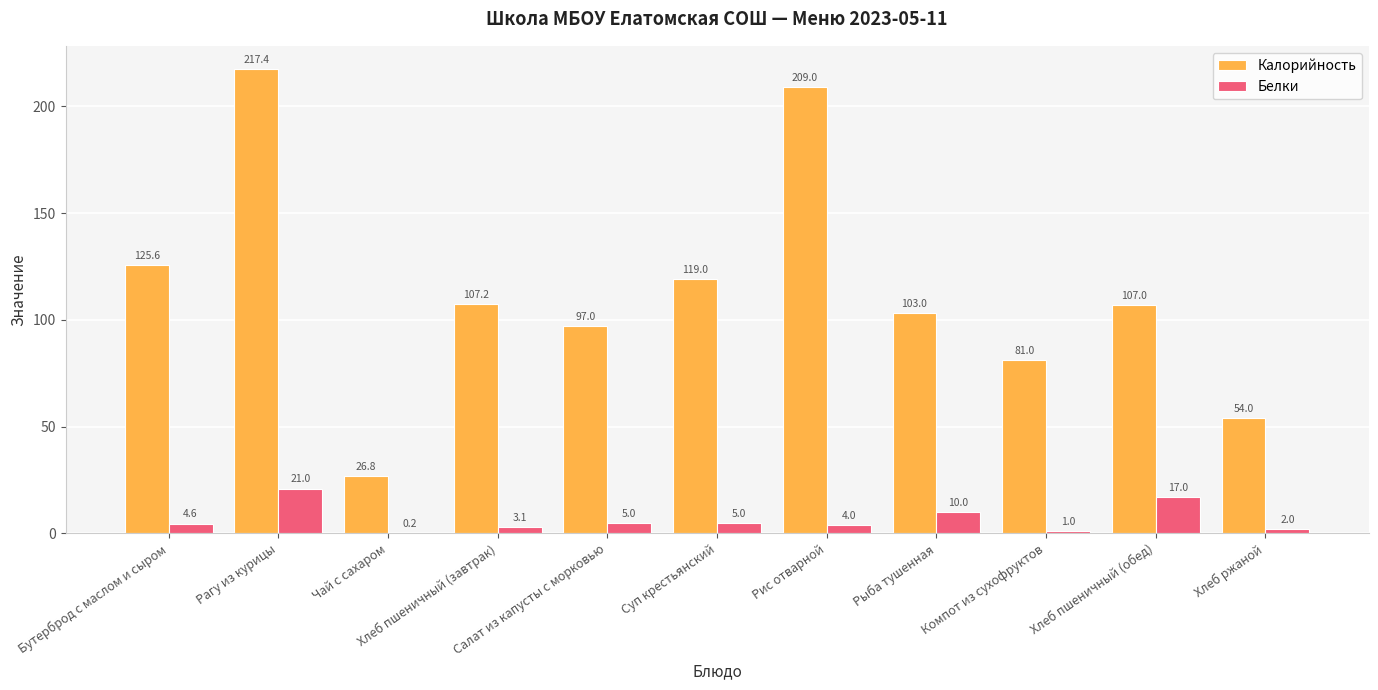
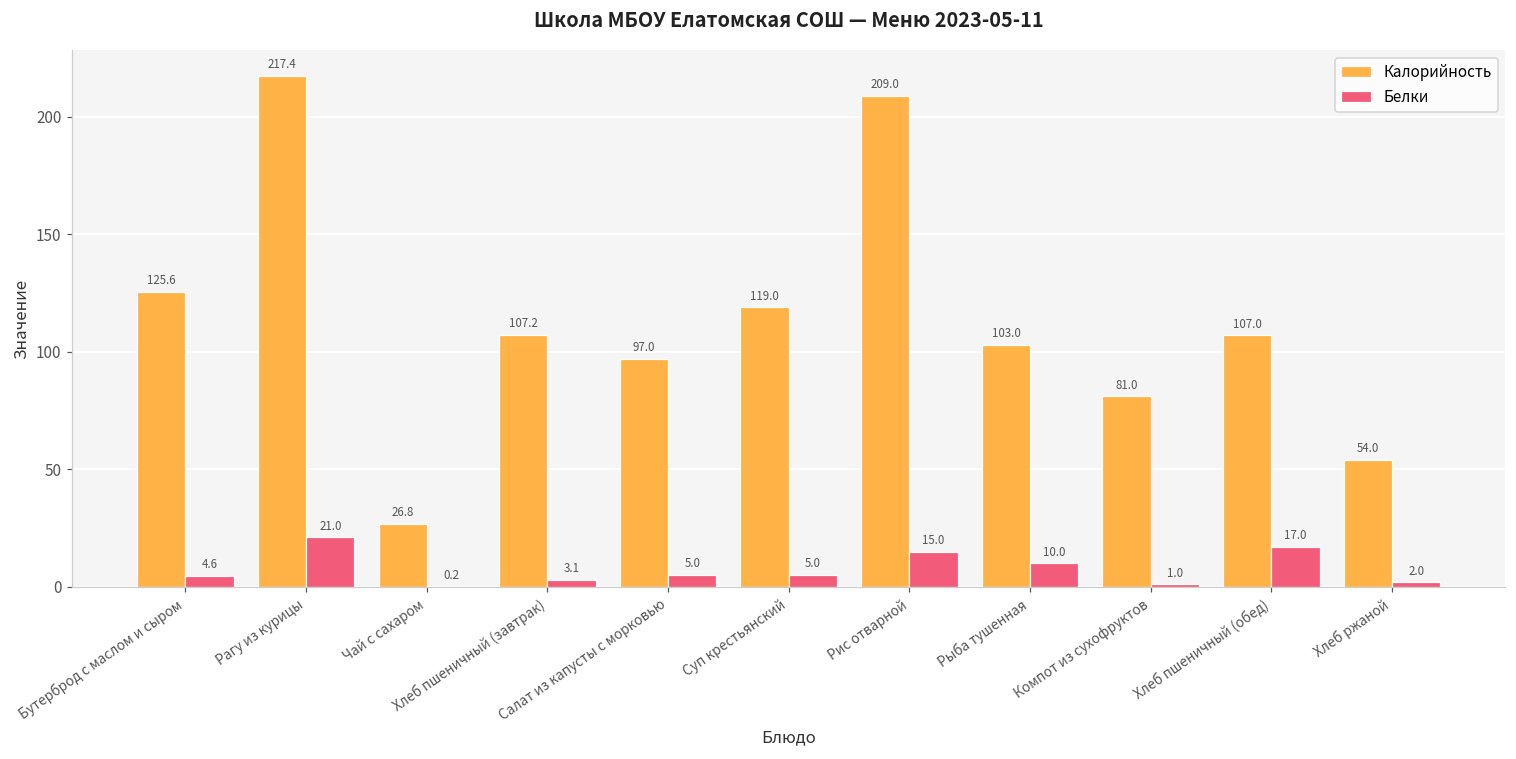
Белки, Рис отварной: 4.0 -> 15.0
